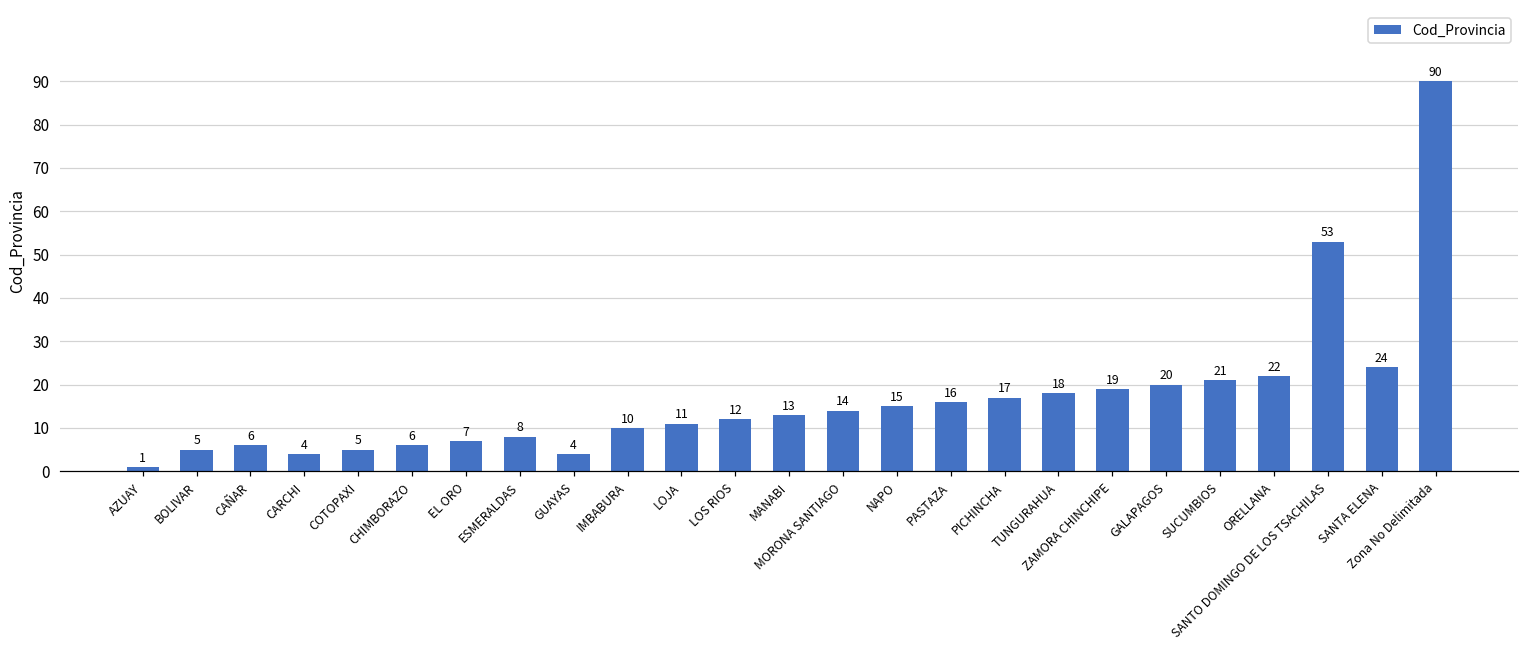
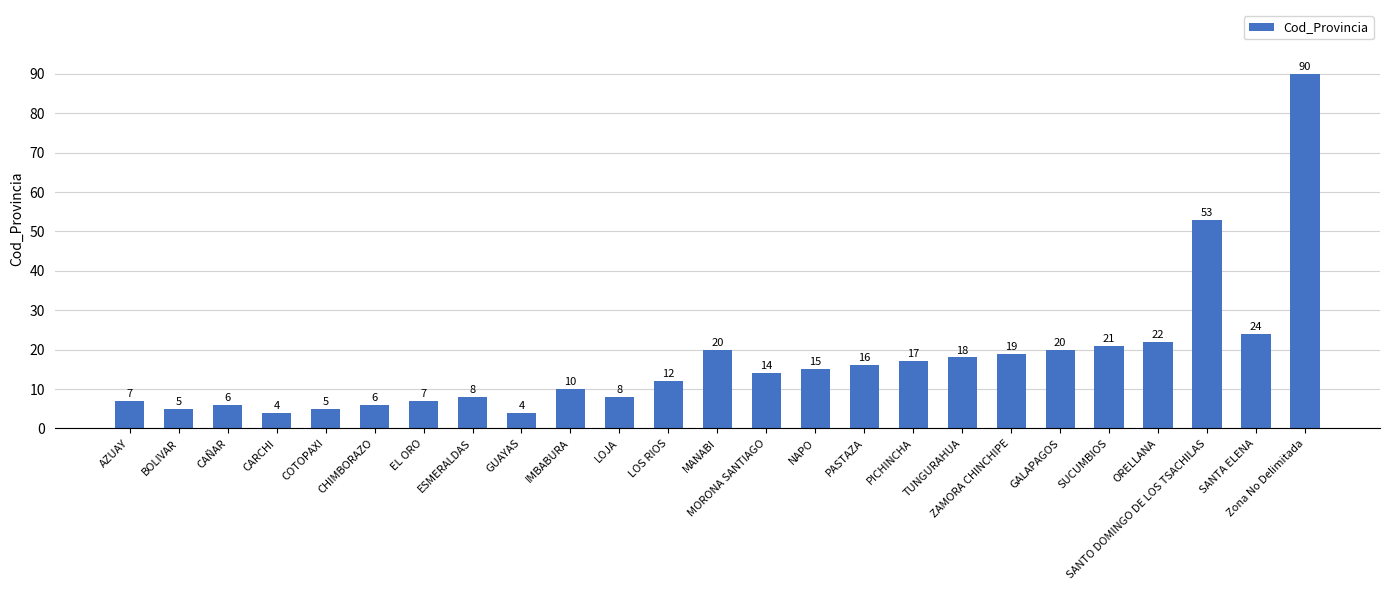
AZUAY: 1 -> 7
LOJA: 11 -> 8
MANABI: 13 -> 20
